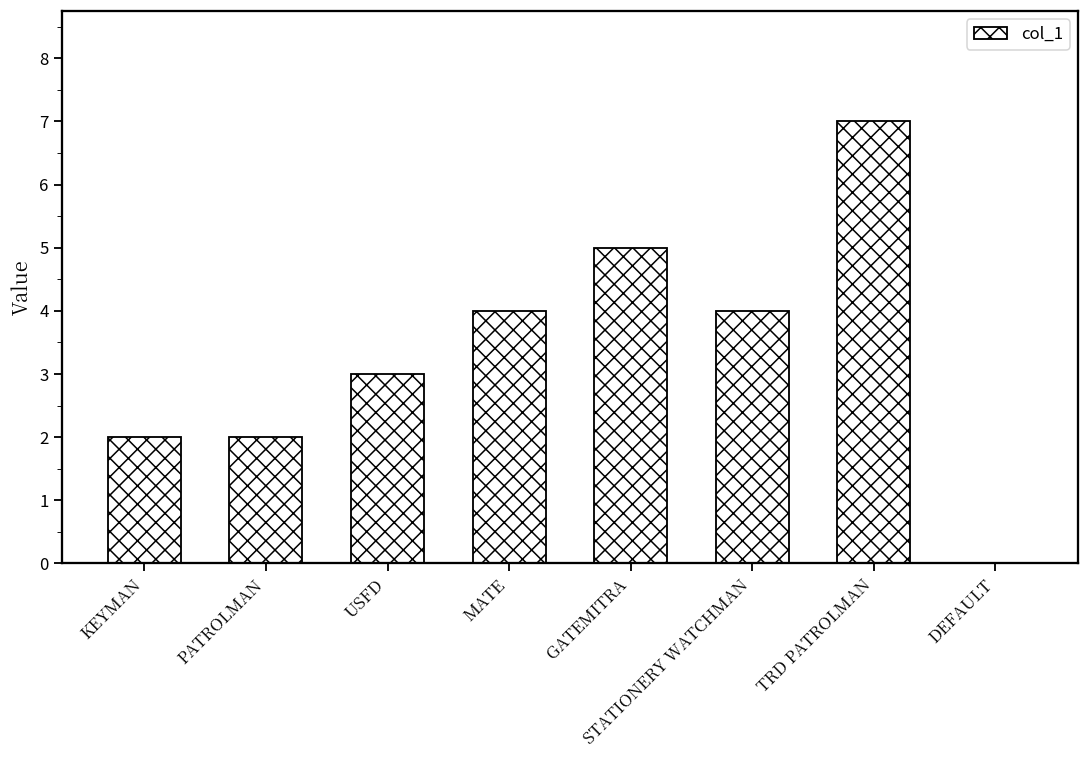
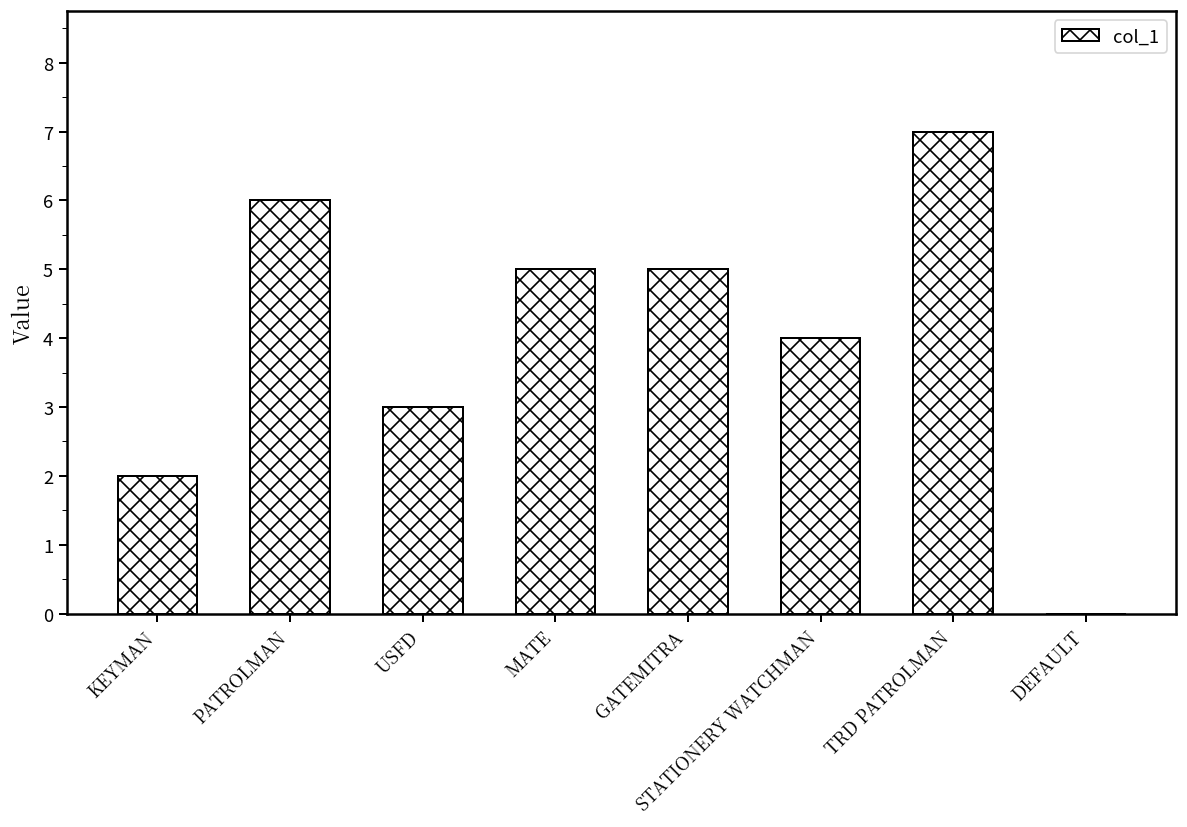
PATROLMAN: 2 -> 6
MATE: 4 -> 5
